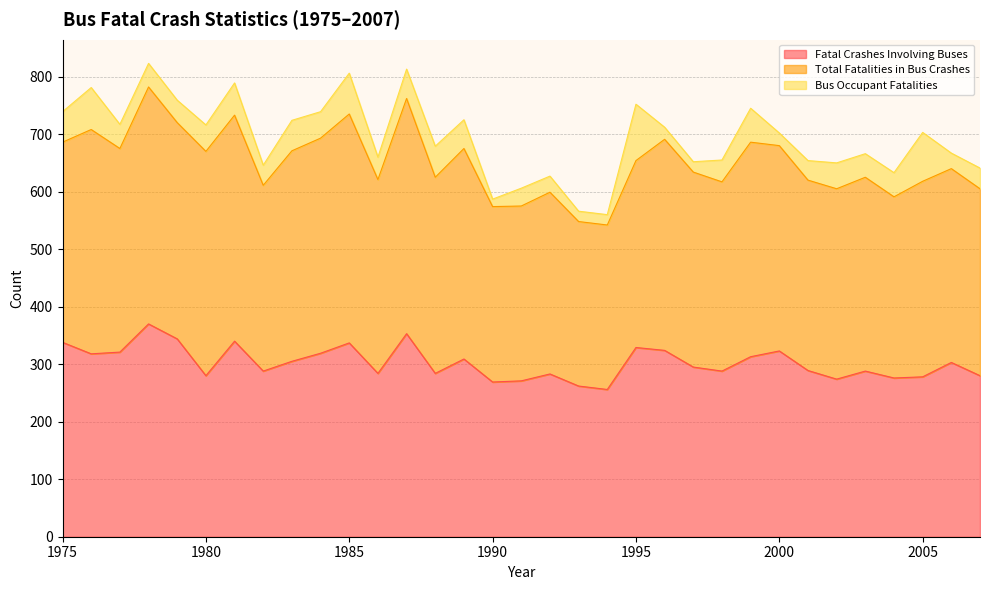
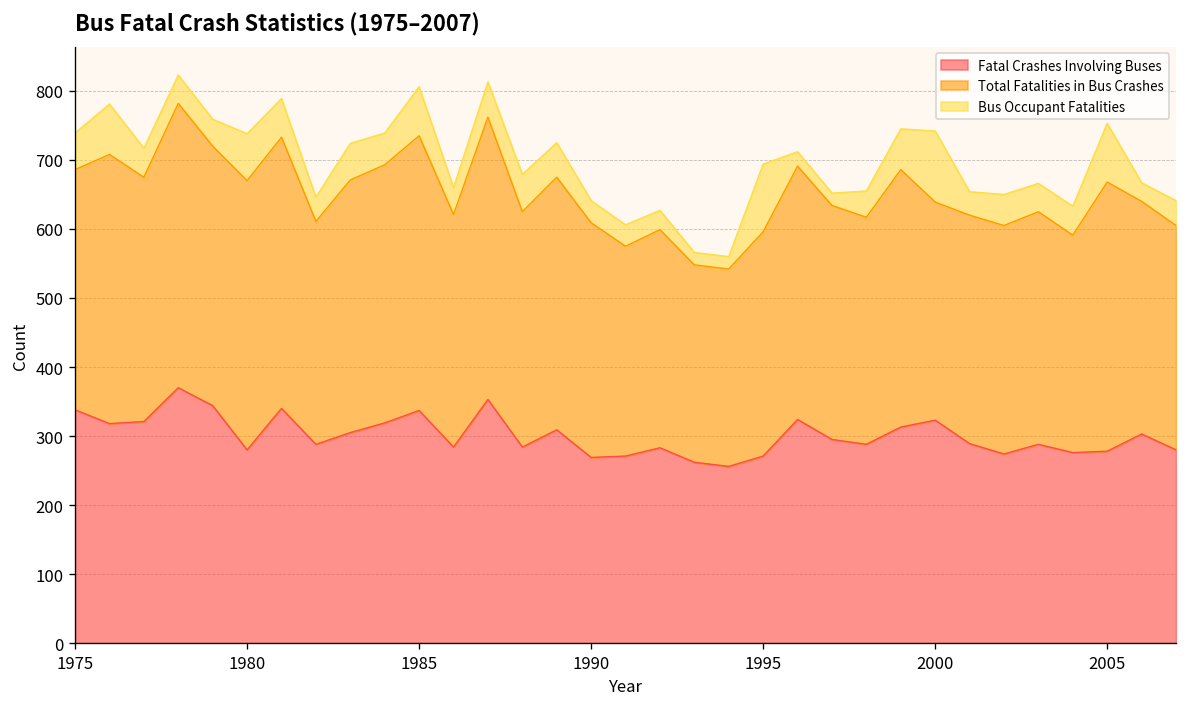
Bus Occupant Fatalities, 1980: 50 -> 70
Total Fatalities in Bus Crashes, 1990: 310 -> 340
Bus Occupant Fatalities, 1990: 10 -> 30
Fatal Crashes Involving Buses, 1995: 330 -> 270
Total Fatalities in Bus Crashes, 2000: 360 -> 320
Bus Occupant Fatalities, 2000: 20 -> 100
Total Fatalities in Bus Crashes, 2005: 340 -> 390
